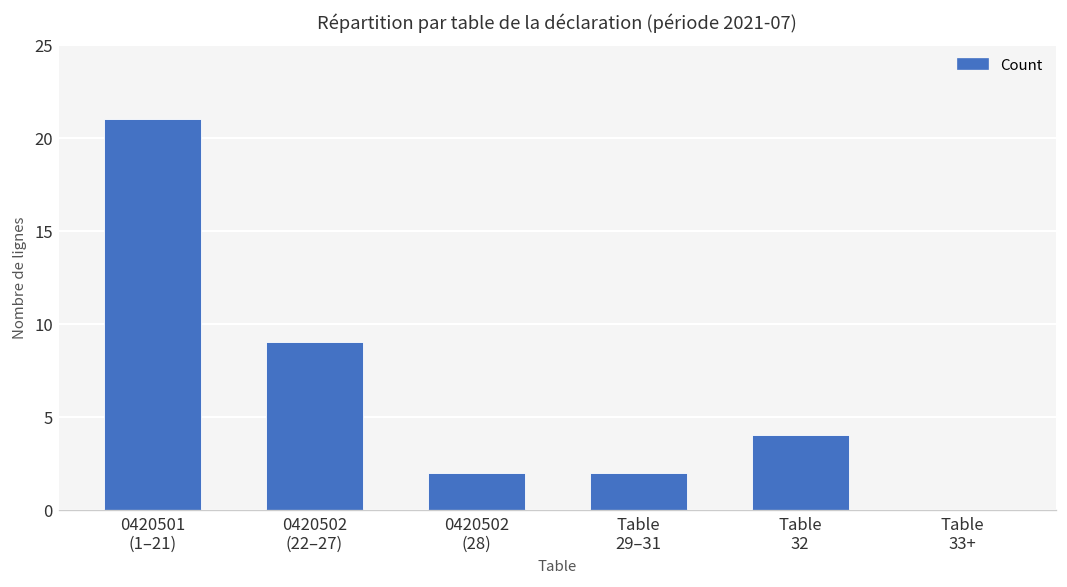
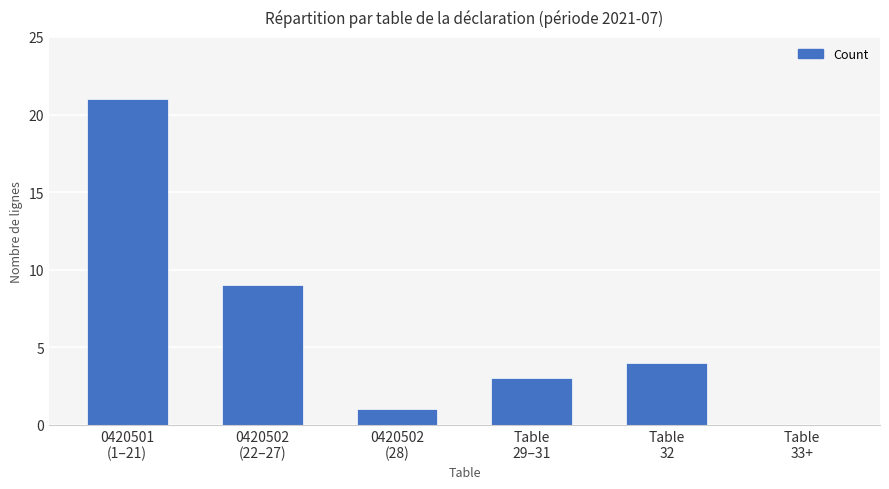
0420502 (28): 2 -> 1
Table 29–31: 2 -> 3
